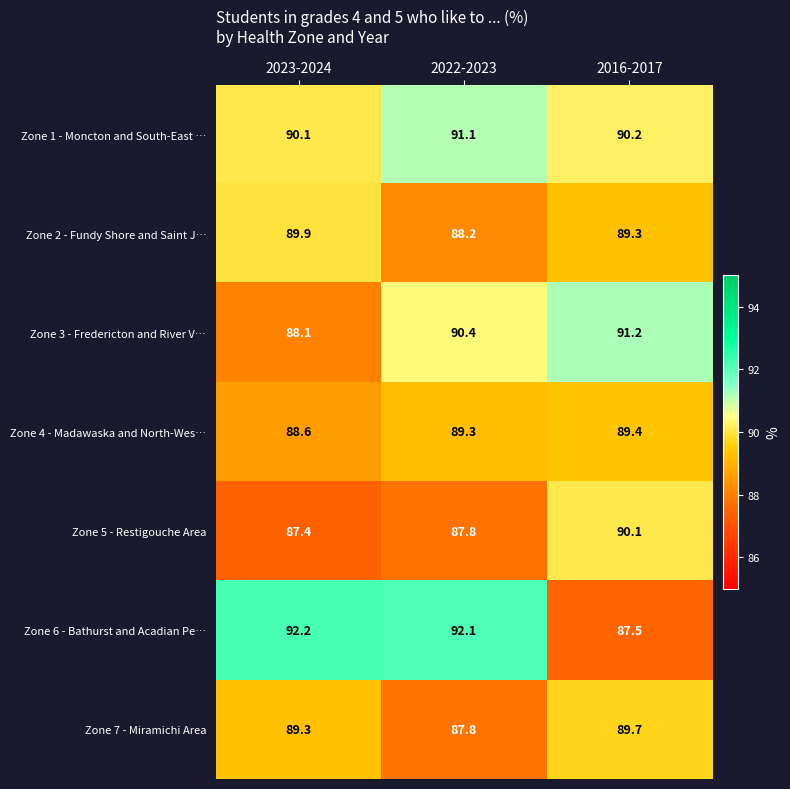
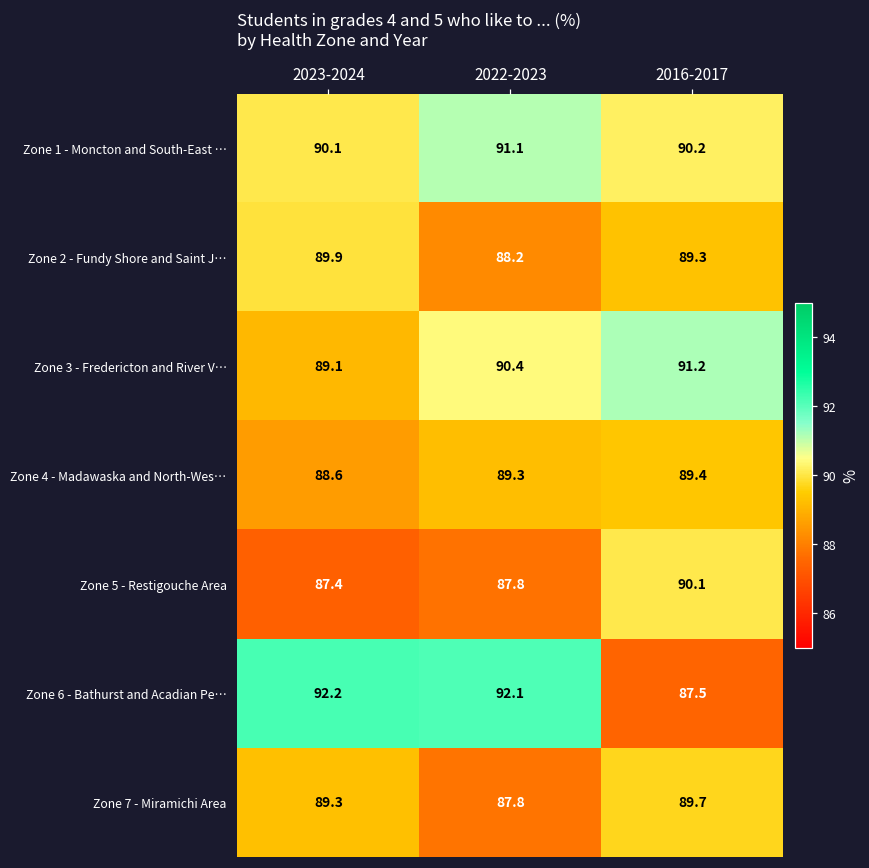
Zone 3 - Fredericton and River V…, 2023-2024: 88.1 -> 89.1
